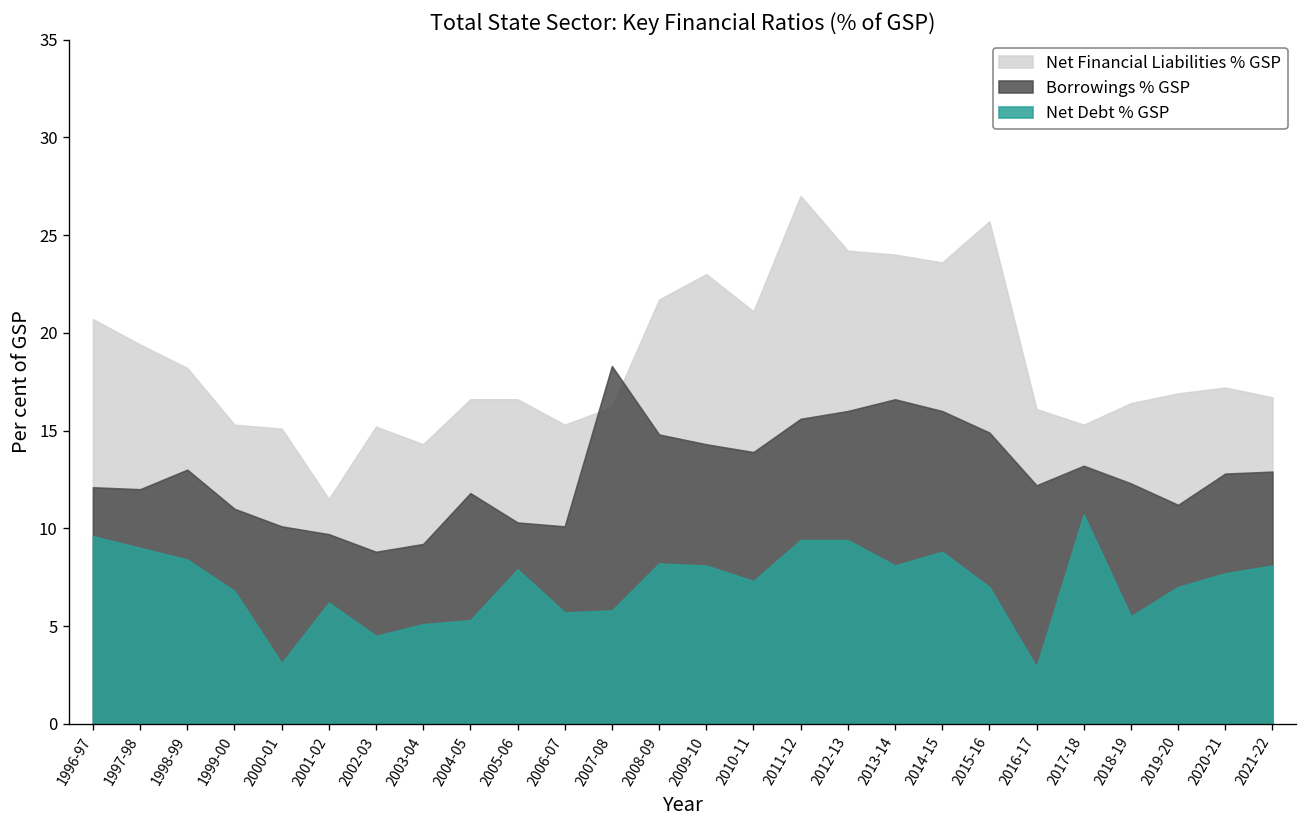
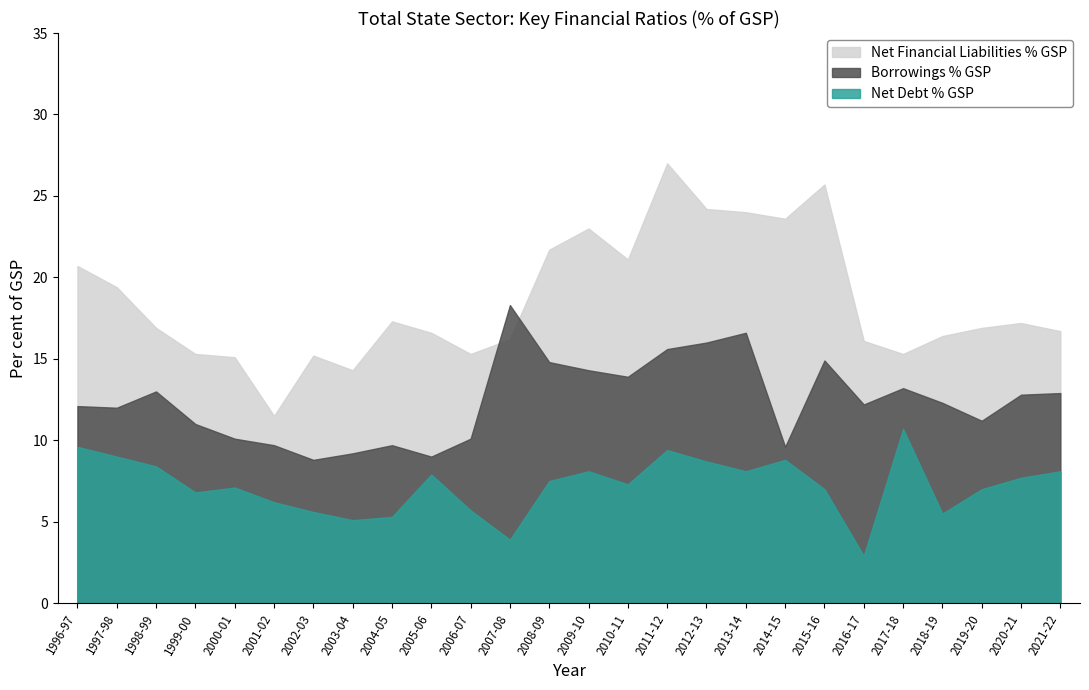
Net Financial Liabilities % GSP, 1998-99: 18.2 -> 16.9
Net Debt % GSP, 2000-01: 3.1 -> 7.1
Net Debt % GSP, 2002-03: 4.5 -> 5.6
Net Financial Liabilities % GSP, 2004-05: 16.6 -> 17.3
Borrowings % GSP, 2004-05: 11.8 -> 9.7
Borrowings % GSP, 2005-06: 10.3 -> 9.0
Net Debt % GSP, 2007-08: 5.8 -> 3.9
Net Debt % GSP, 2008-09: 8.2 -> 7.5
Net Debt % GSP, 2012-13: 9.4 -> 8.7
Borrowings % GSP, 2014-15: 16.0 -> 9.6
